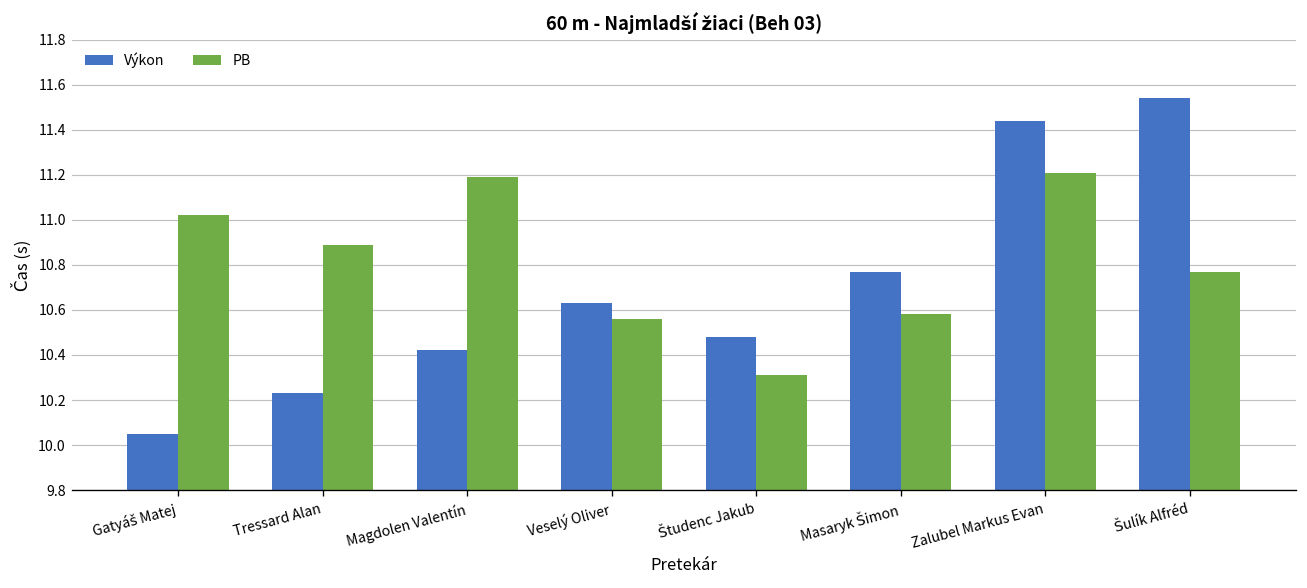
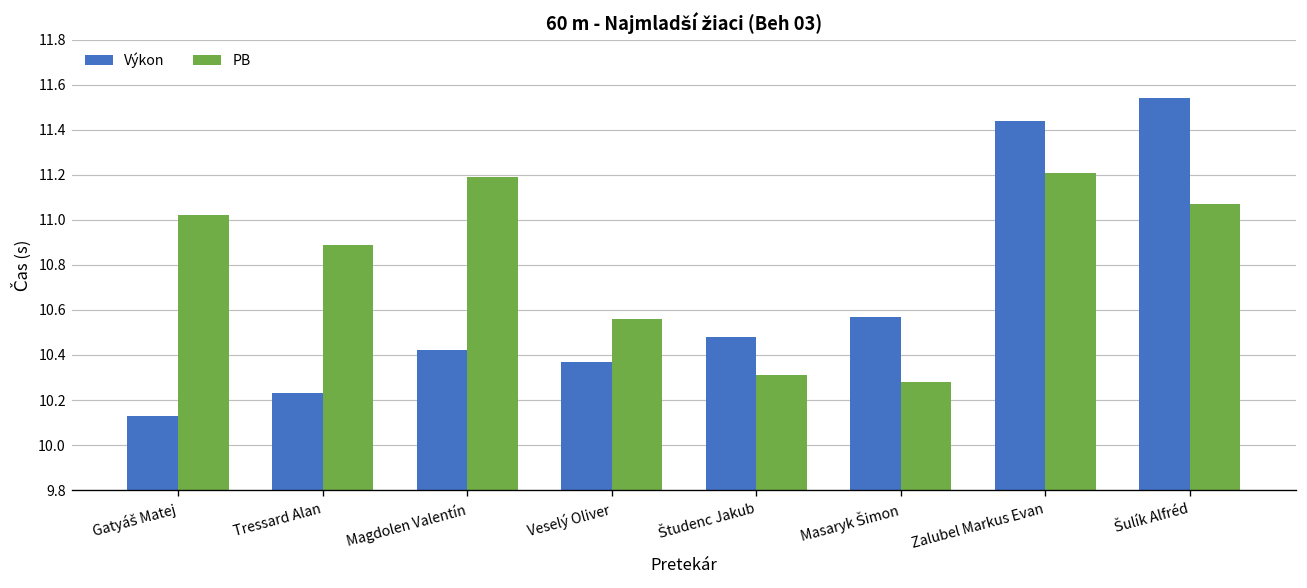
Výkon, Gatyáš Matej: 10.05 -> 10.13
Výkon, Veselý Oliver: 10.63 -> 10.37
Výkon, Masaryk Šimon: 10.77 -> 10.57
PB, Masaryk Šimon: 10.58 -> 10.28
PB, Šulík Alfréd: 10.77 -> 11.07
